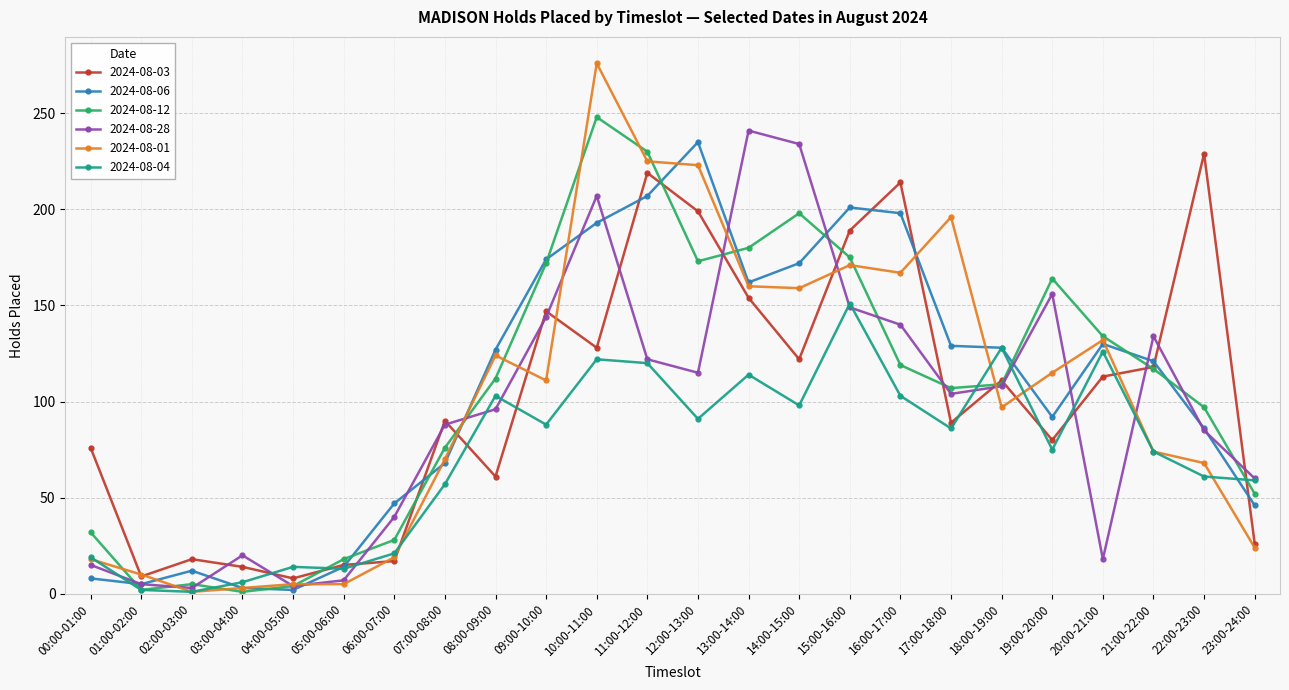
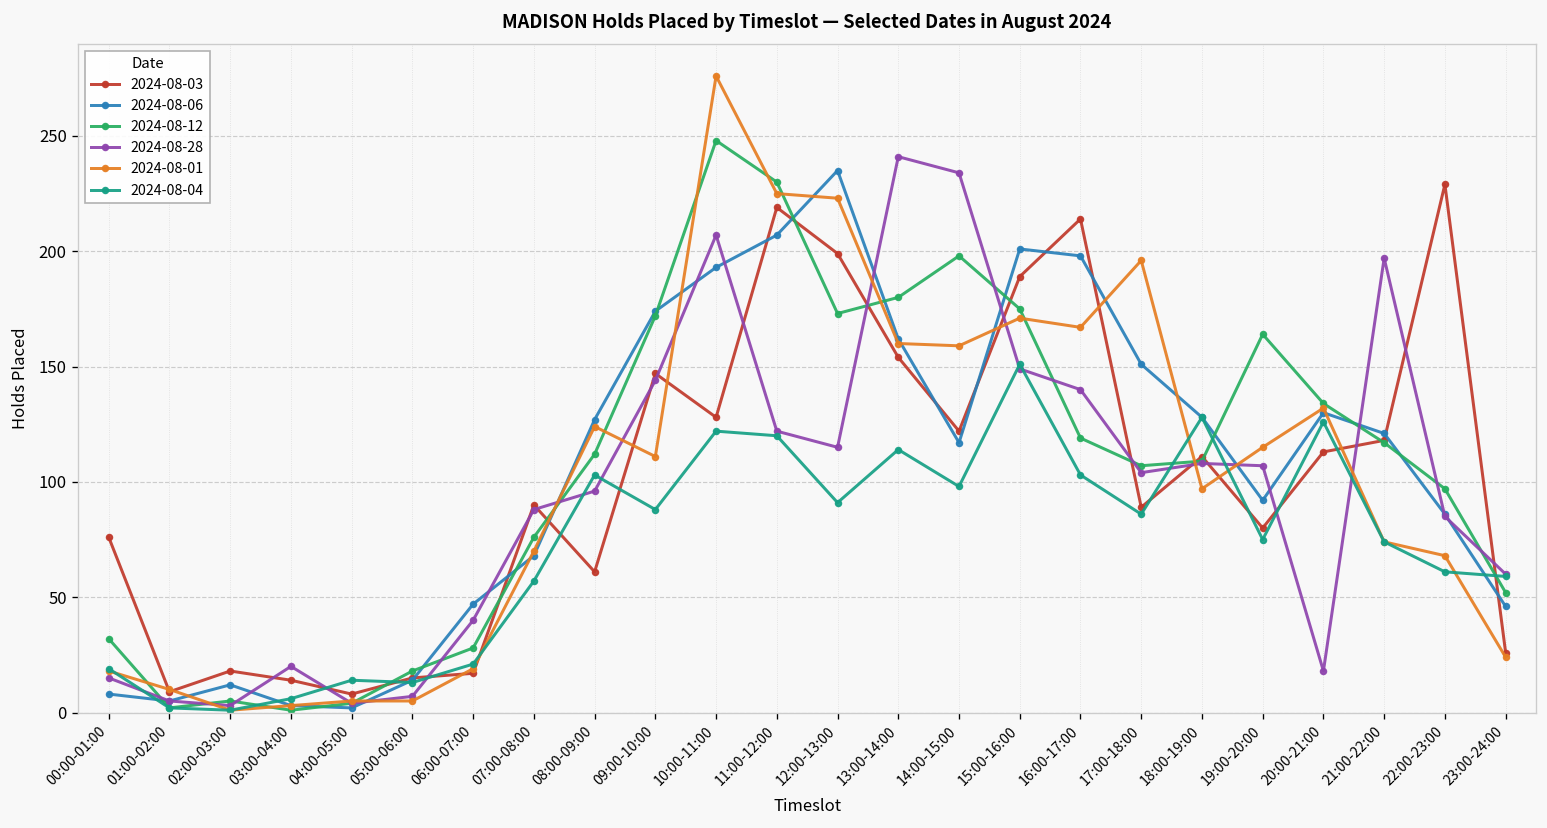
2024-08-06, 14:00-15:00: 172 -> 117
2024-08-06, 17:00-18:00: 129 -> 151
2024-08-28, 19:00-20:00: 156 -> 107
2024-08-28, 21:00-22:00: 134 -> 197
